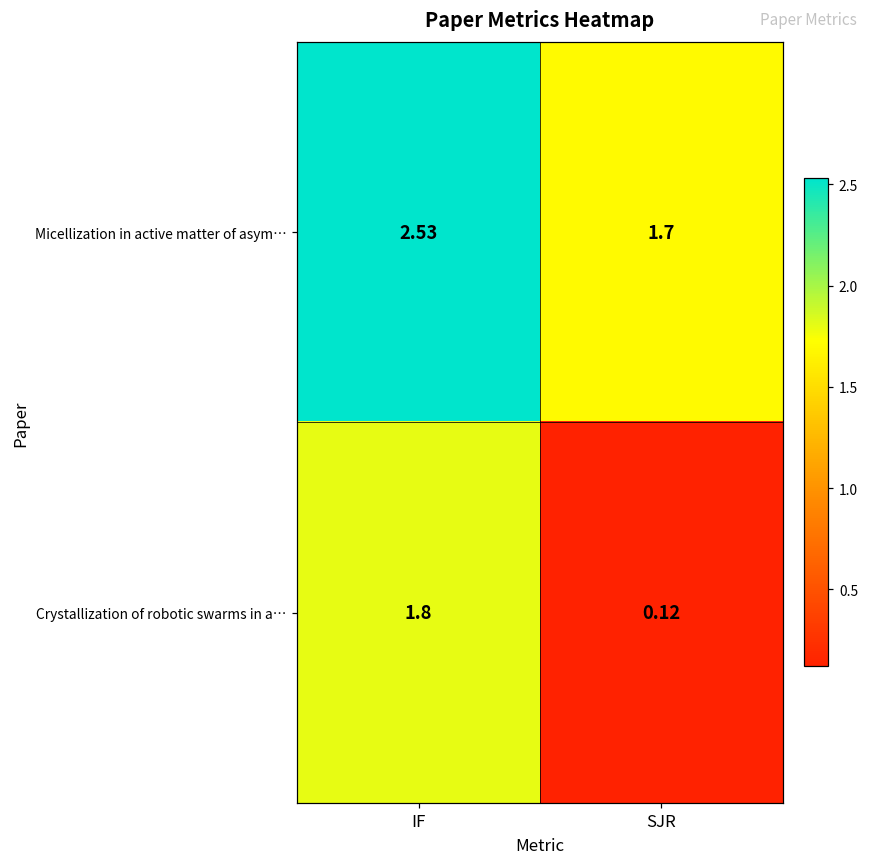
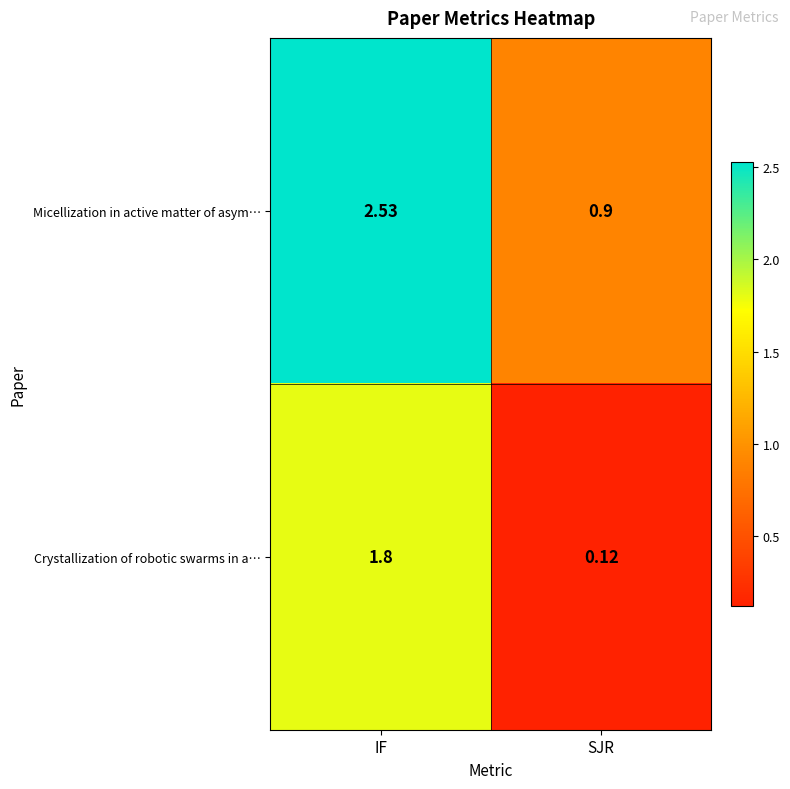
Micellization in active matter of asym…, SJR: 1.7 -> 0.9
